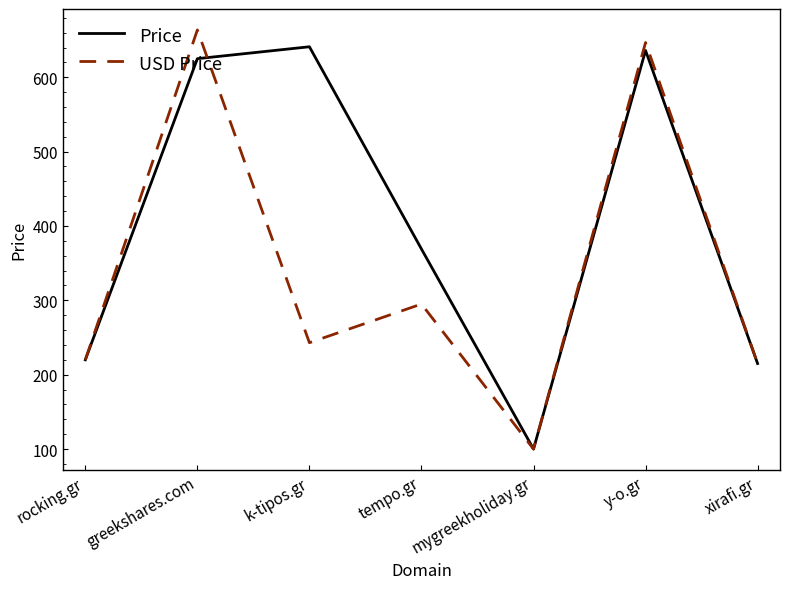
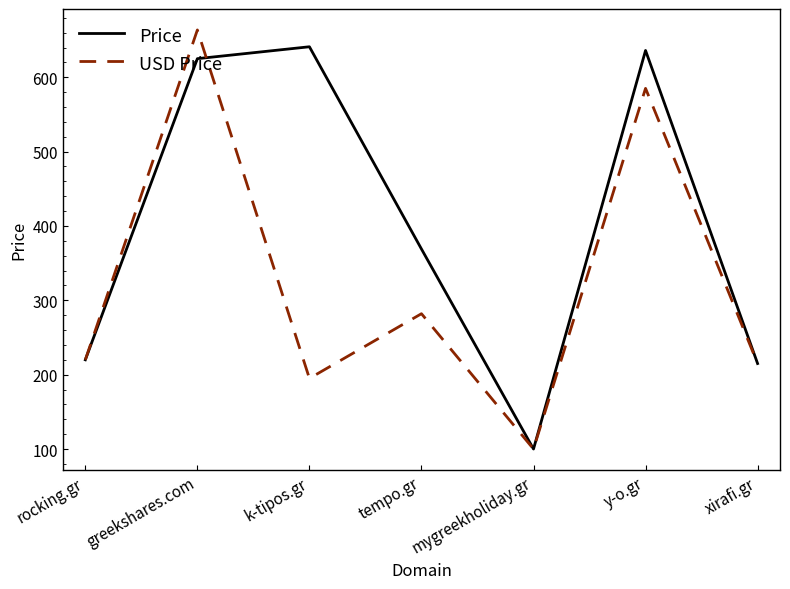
USD Price, k-tipos.gr: 240 -> 200
USD Price, tempo.gr: 300 -> 280
USD Price, y-o.gr: 650 -> 590
